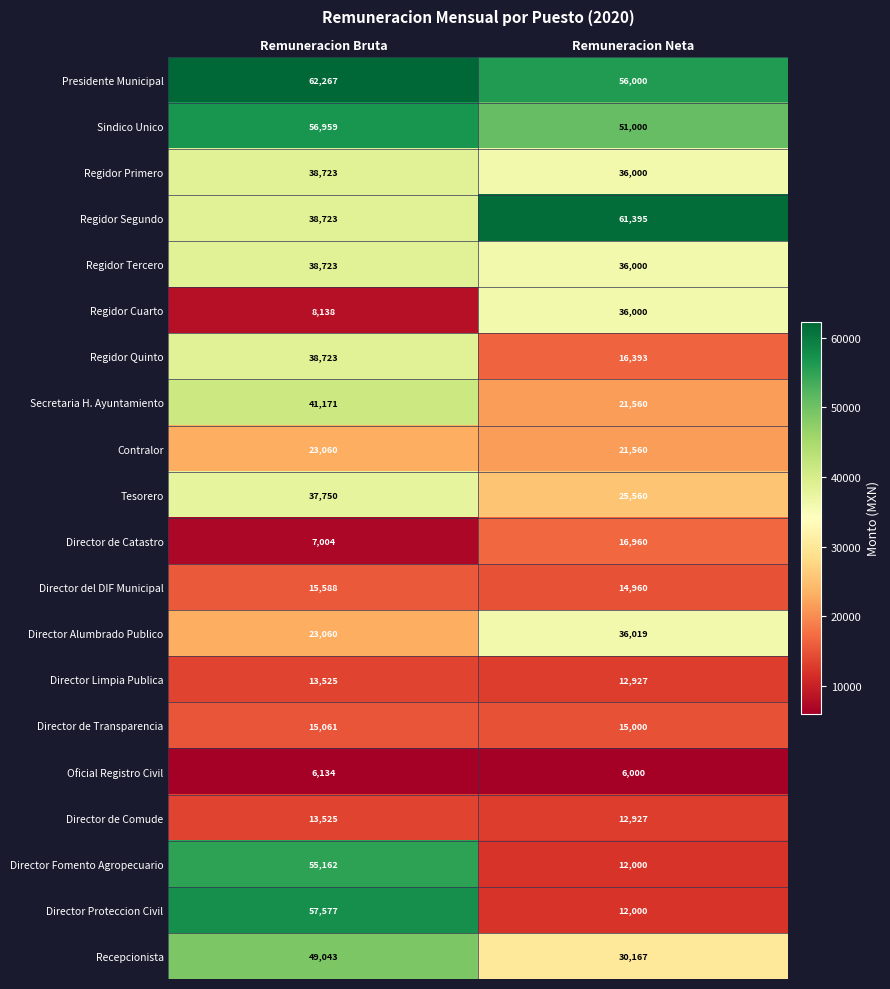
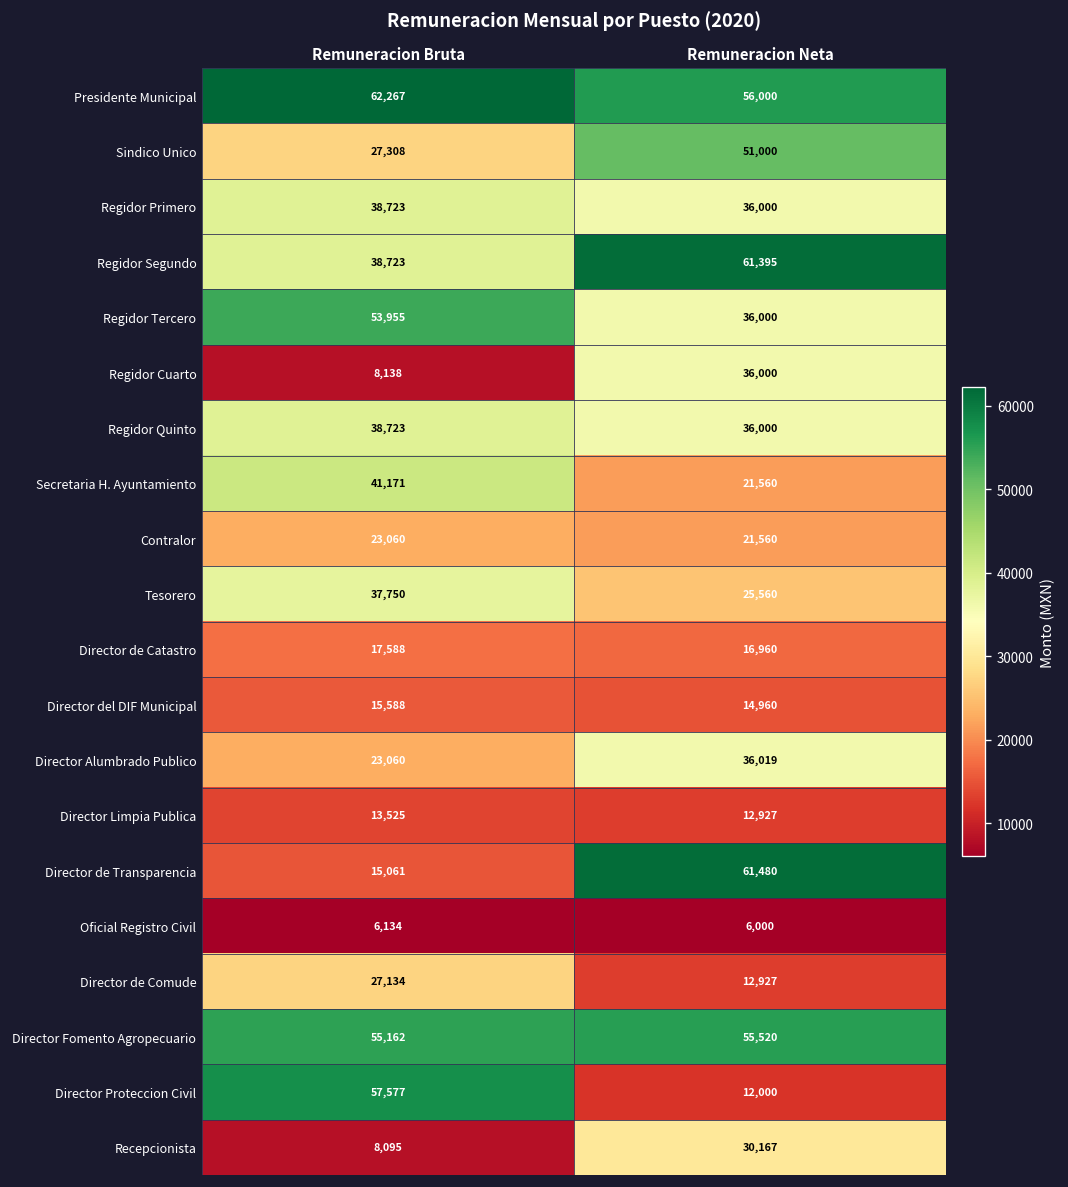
Sindico Unico, Remuneracion Bruta: 56,959 -> 27,308
Regidor Tercero, Remuneracion Bruta: 38,723 -> 53,955
Regidor Quinto, Remuneracion Neta: 16,393 -> 36,000
Director de Catastro, Remuneracion Bruta: 7,004 -> 17,588
Director de Transparencia, Remuneracion Neta: 15,000 -> 61,480
Director de Comude, Remuneracion Bruta: 13,525 -> 27,134
Director Fomento Agropecuario, Remuneracion Neta: 12,000 -> 55,520
Recepcionista, Remuneracion Bruta: 49,043 -> 8,095
